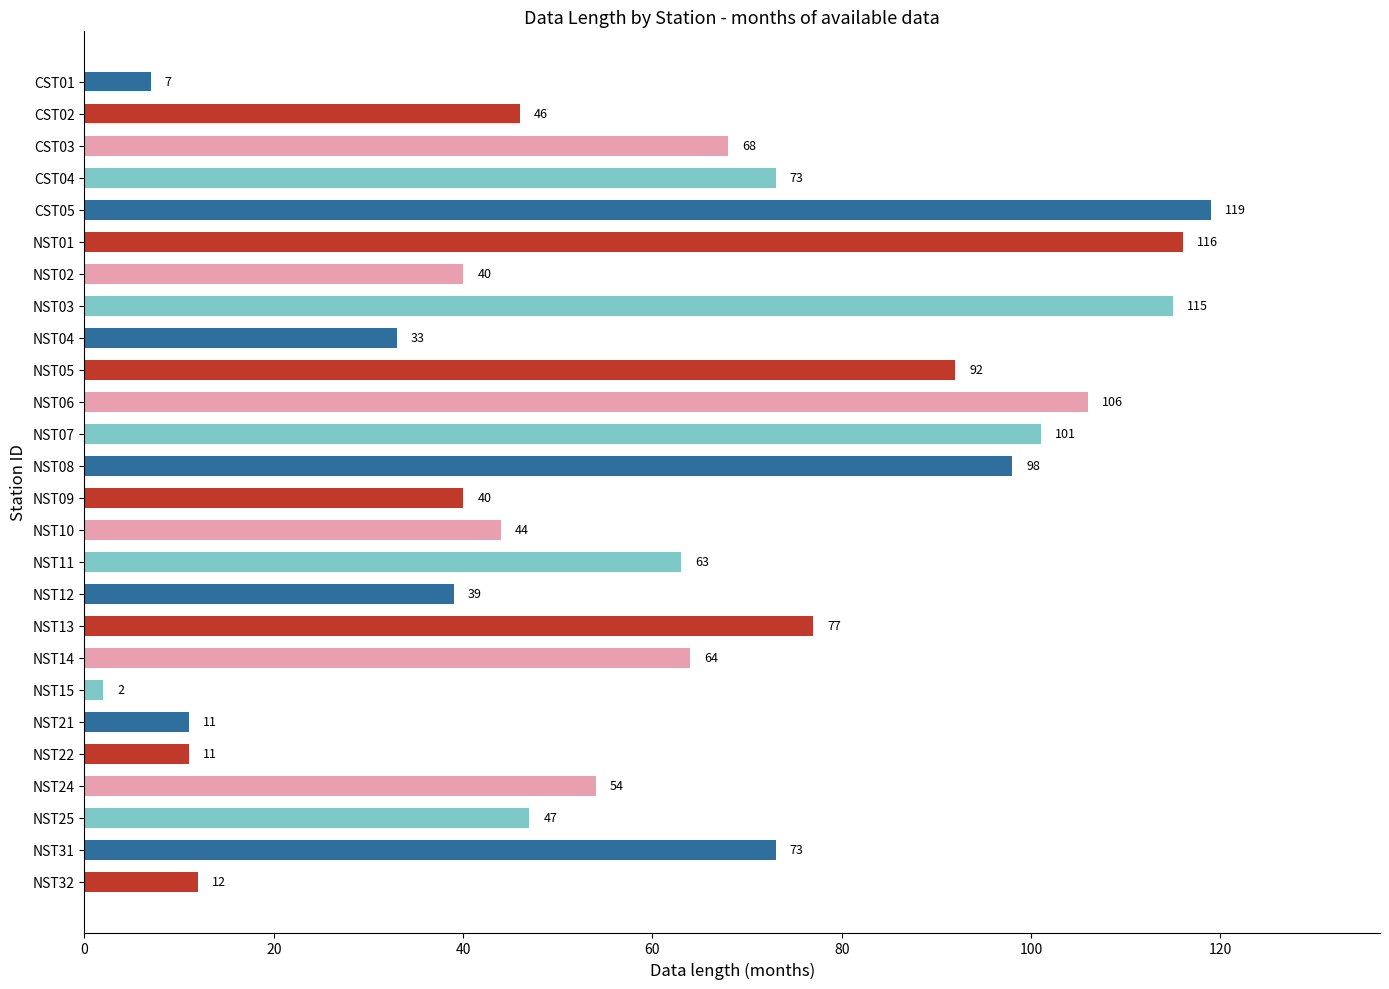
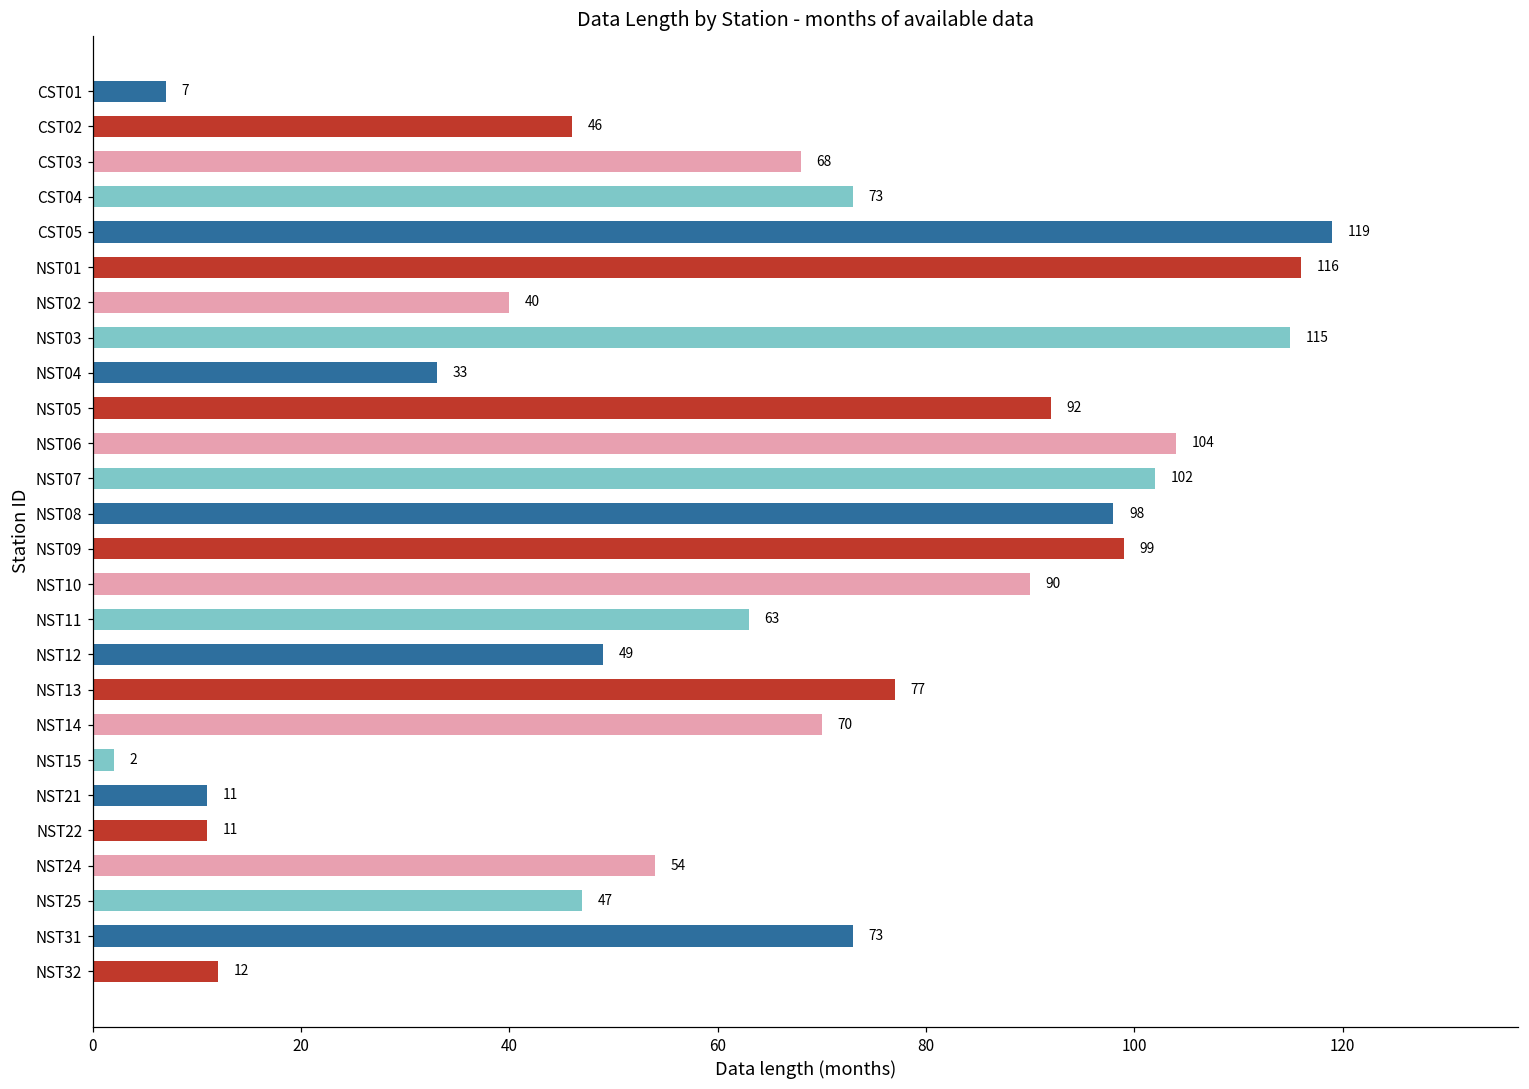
NST06: 106 -> 104
NST07: 101 -> 102
NST09: 40 -> 99
NST10: 44 -> 90
NST12: 39 -> 49
NST14: 64 -> 70
